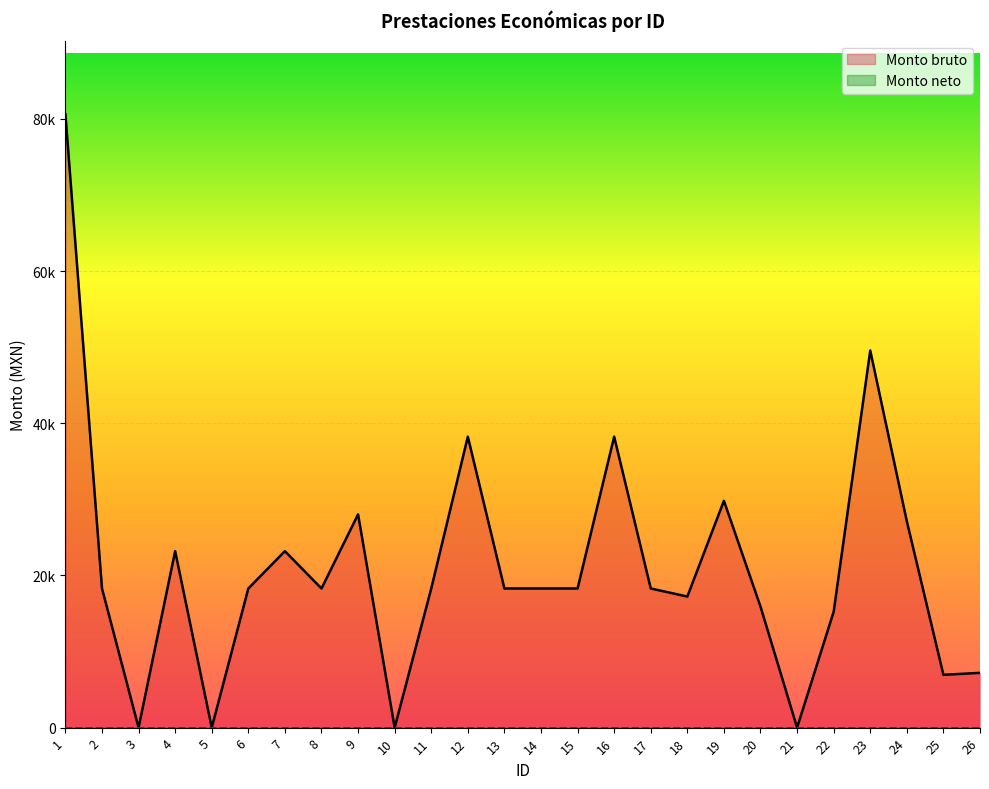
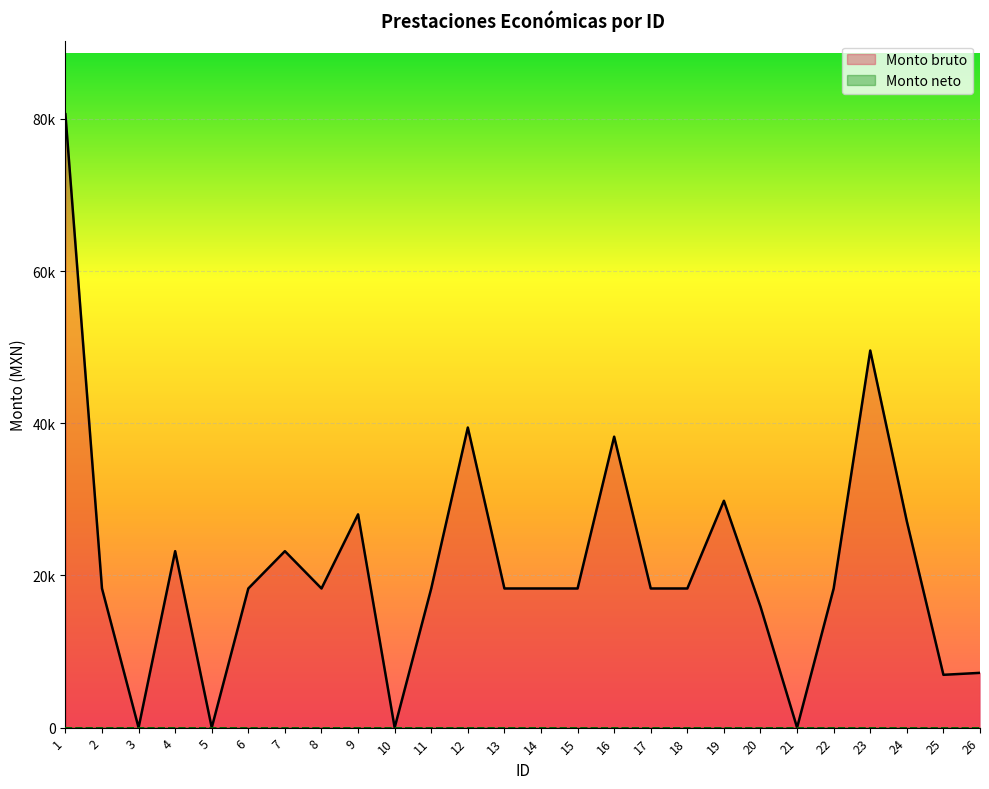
Monto bruto, 12: 38000 -> 39000
Monto bruto, 18: 17000 -> 18000
Monto bruto, 22: 15000 -> 18000
